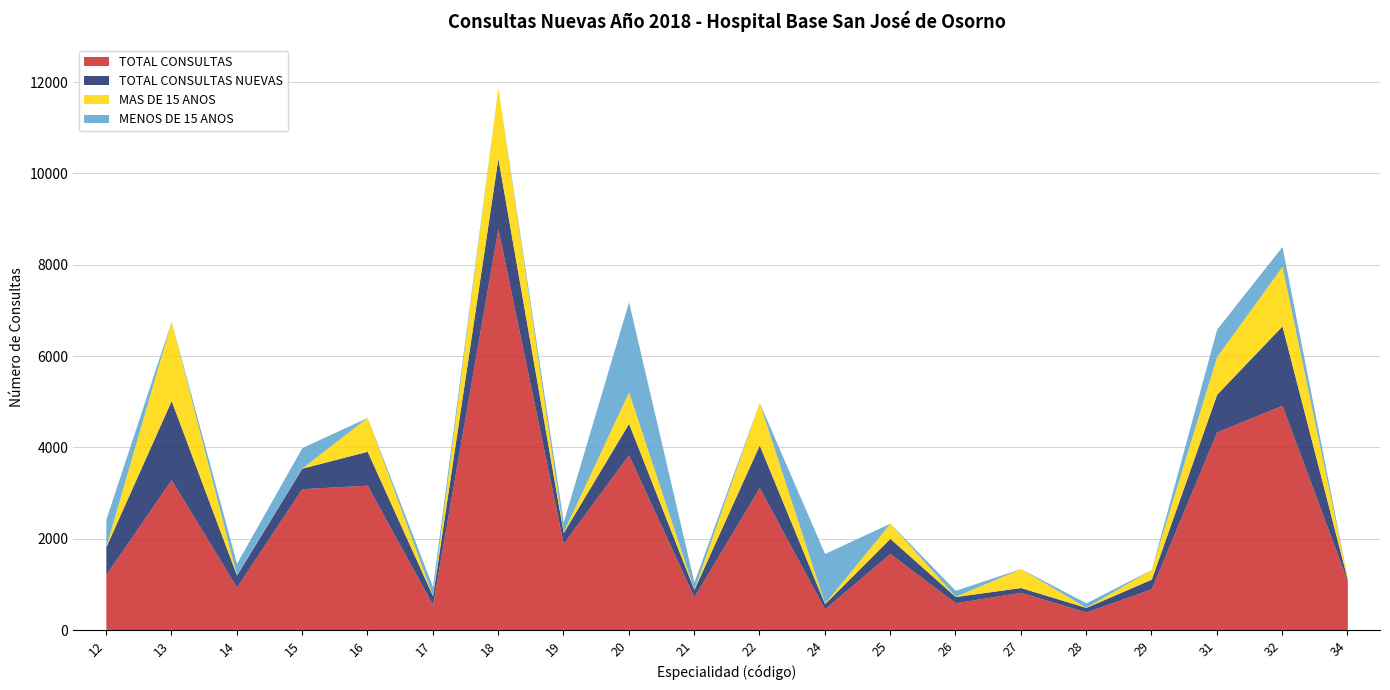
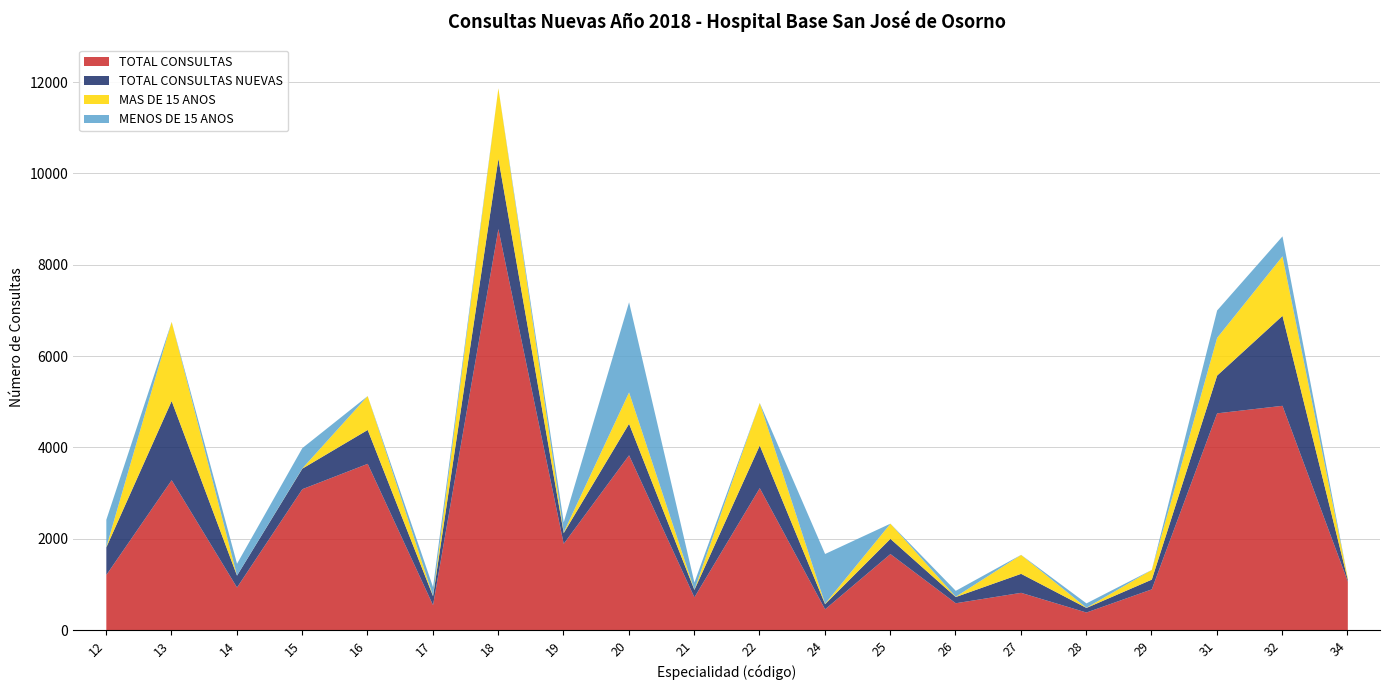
TOTAL CONSULTAS, 16: 3200 -> 3700
TOTAL CONSULTAS NUEVAS, 27: 100 -> 400
TOTAL CONSULTAS, 31: 4300 -> 4800
TOTAL CONSULTAS NUEVAS, 32: 1700 -> 2000
